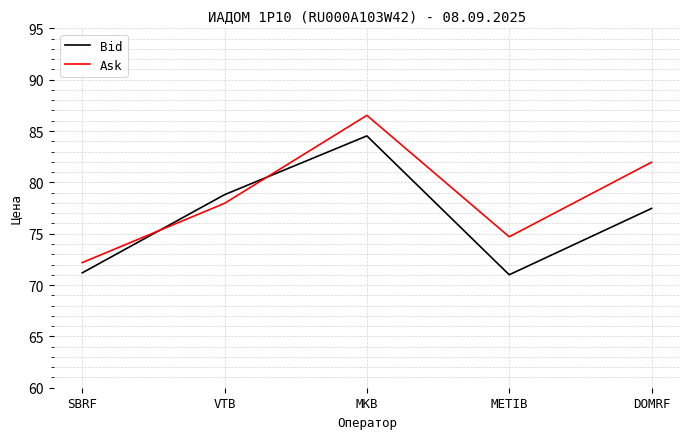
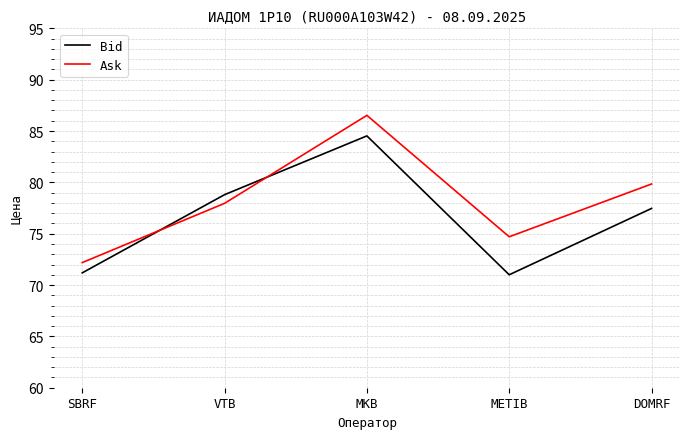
Ask, DOMRF: 82.0 -> 79.8
